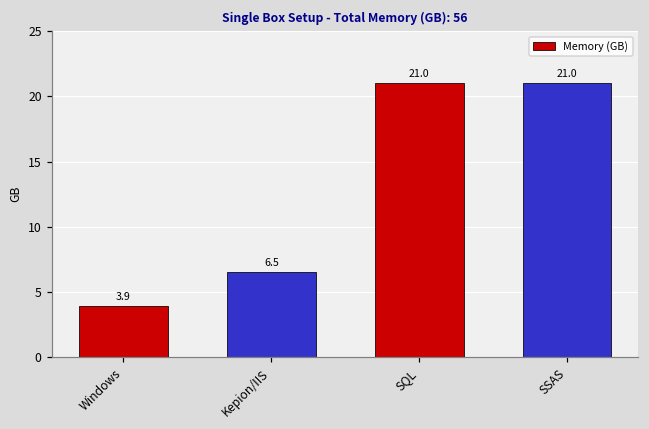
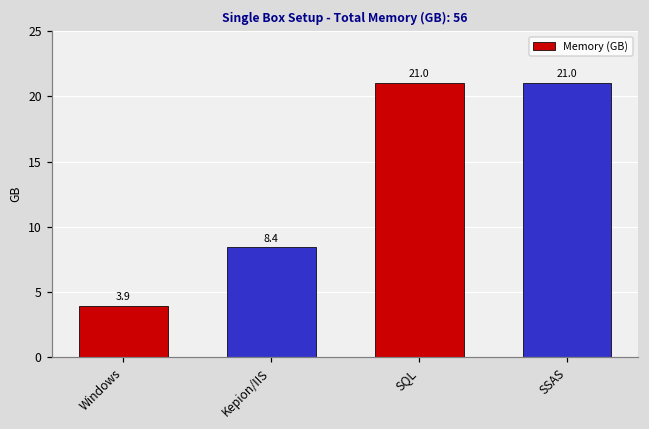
Kepion/IIS: 6.5 -> 8.4
